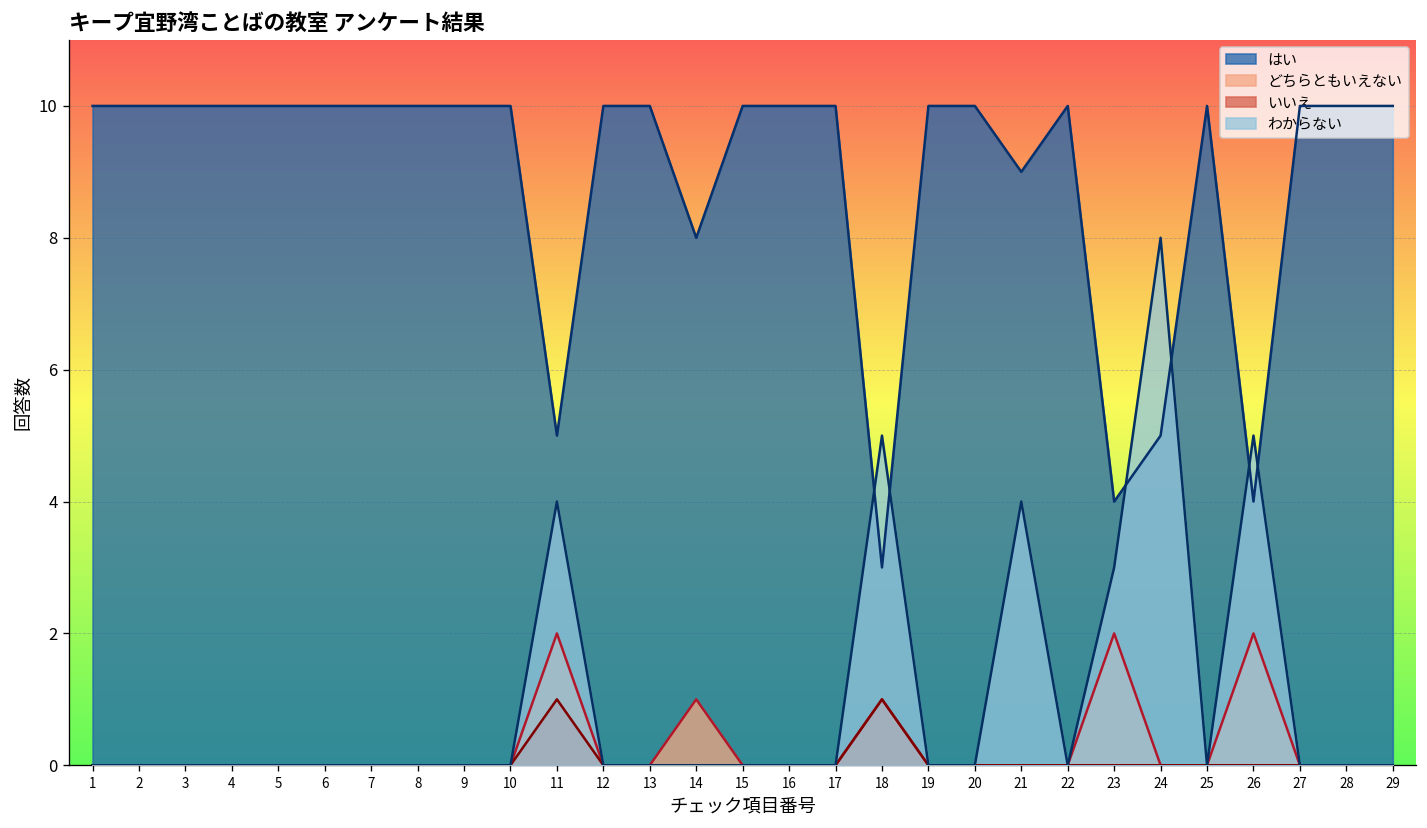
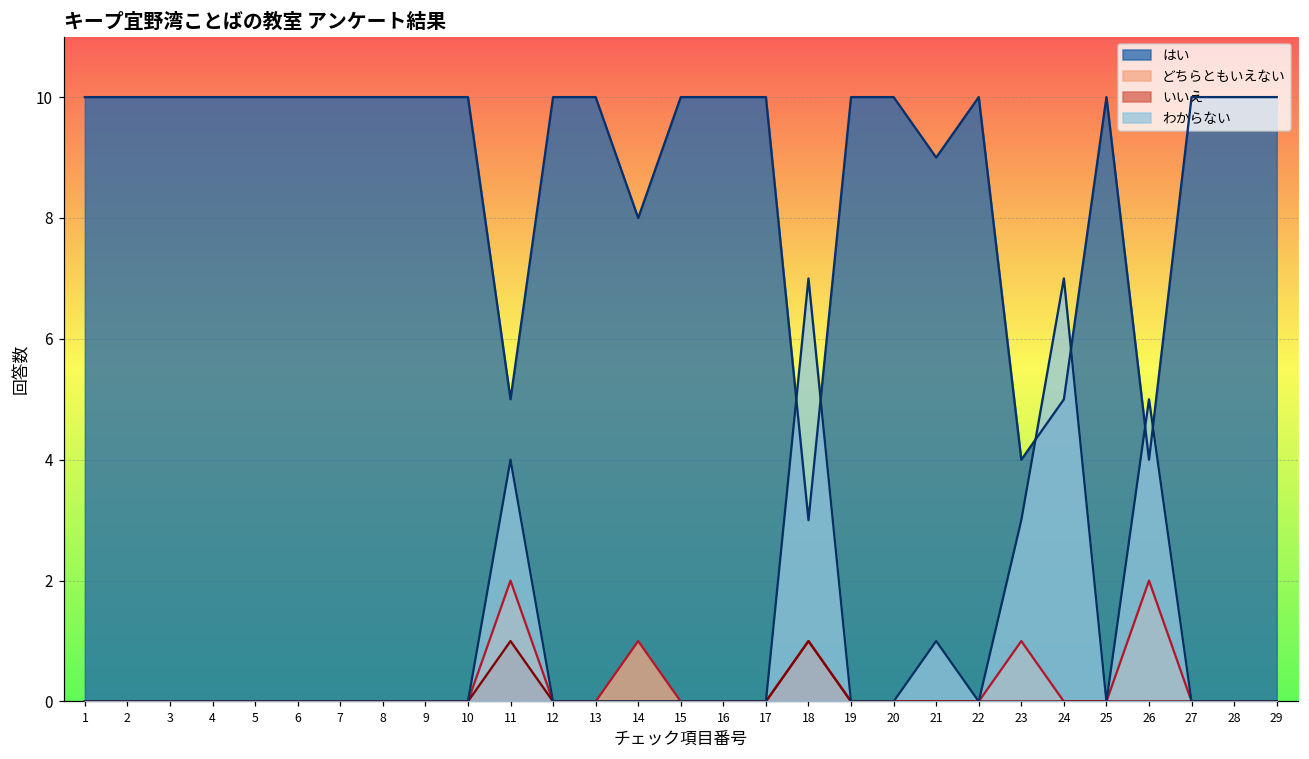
わからない, 18: 5 -> 7
わからない, 21: 4 -> 1
どちらともいえない, 23: 2 -> 1
わからない, 24: 8 -> 7
